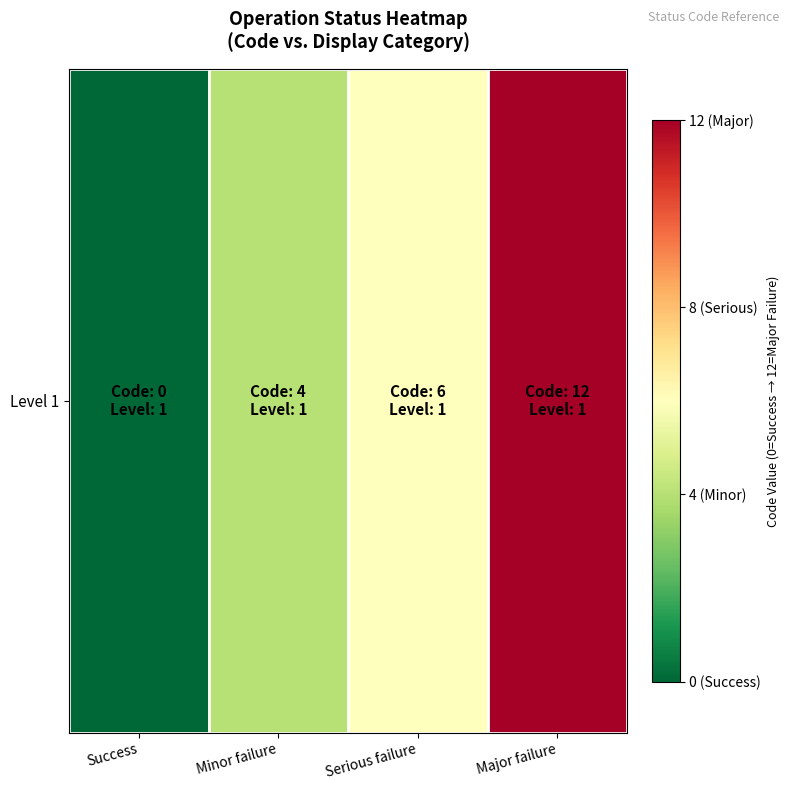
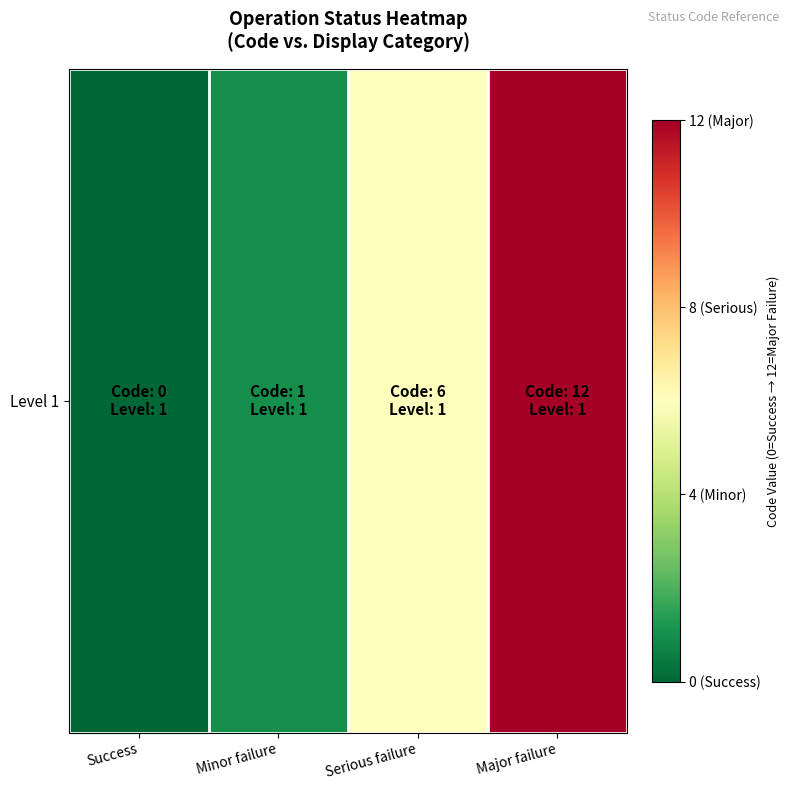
Level 1, Minor failure: 4 -> 1
